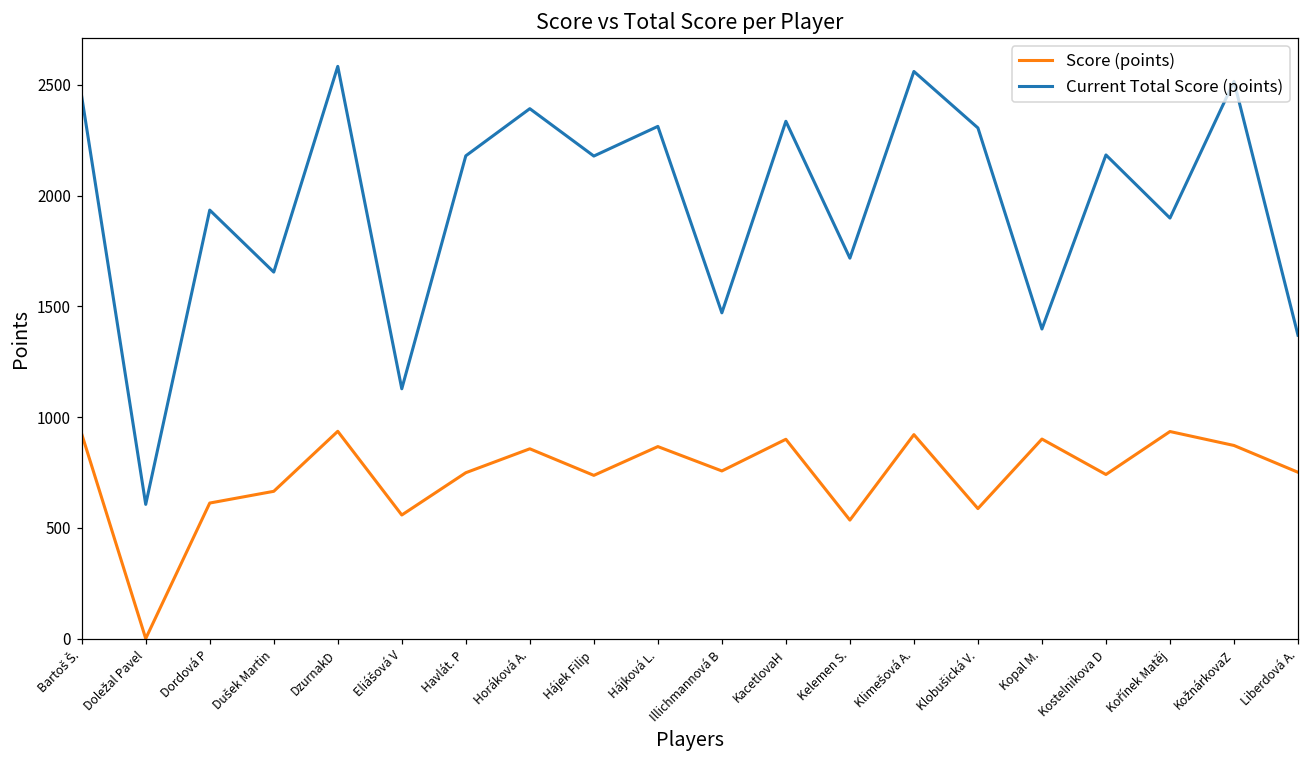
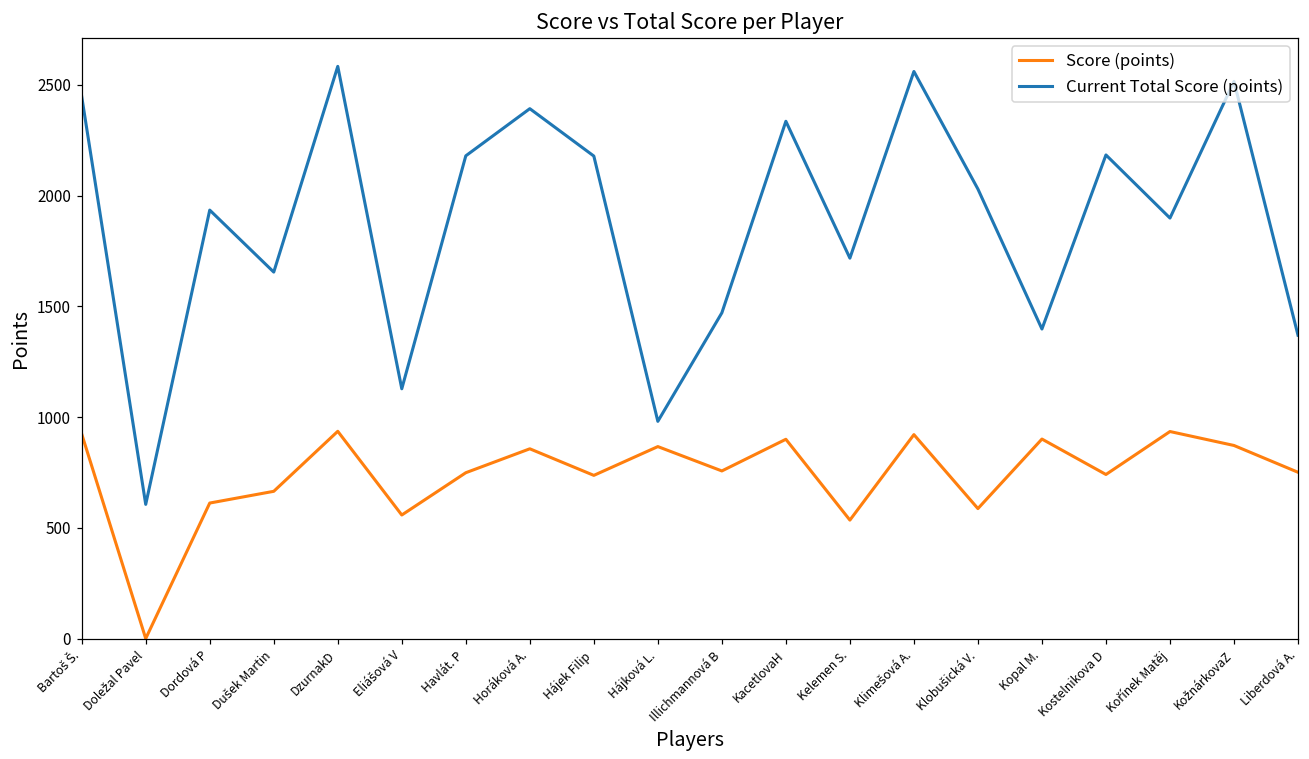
Current Total Score (points), Hájková L.: 2310 -> 980
Current Total Score (points), Klobušická V.: 2310 -> 2030
